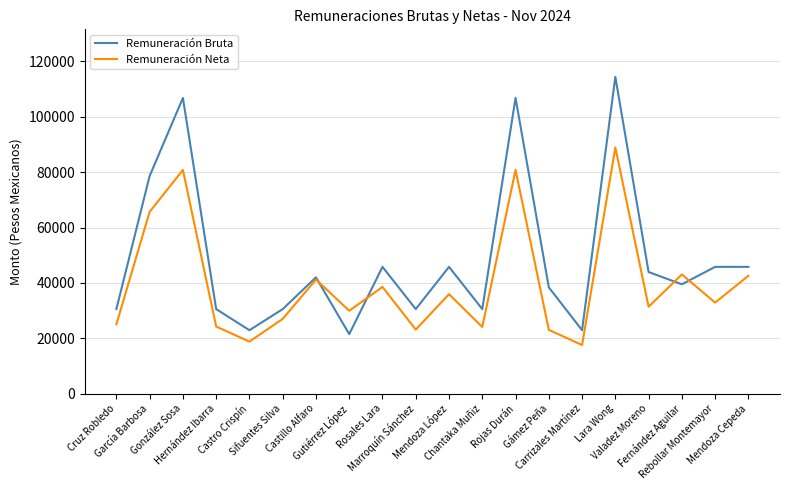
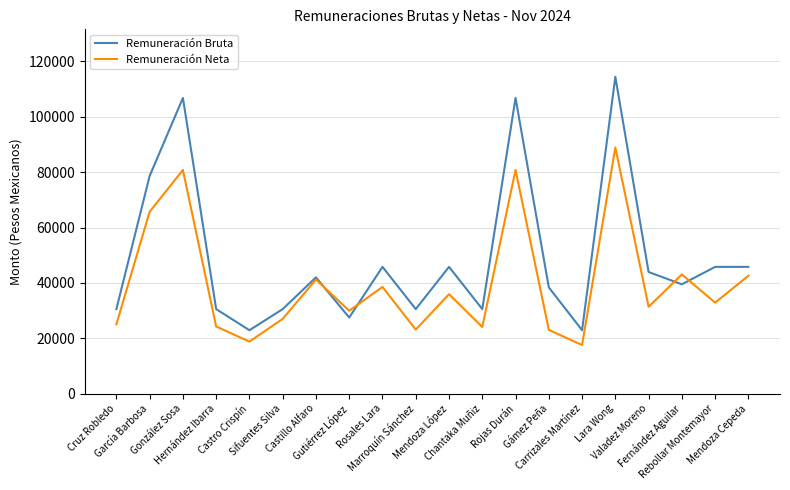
Remuneración Bruta, Gutiérrez López: 21000 -> 27000
